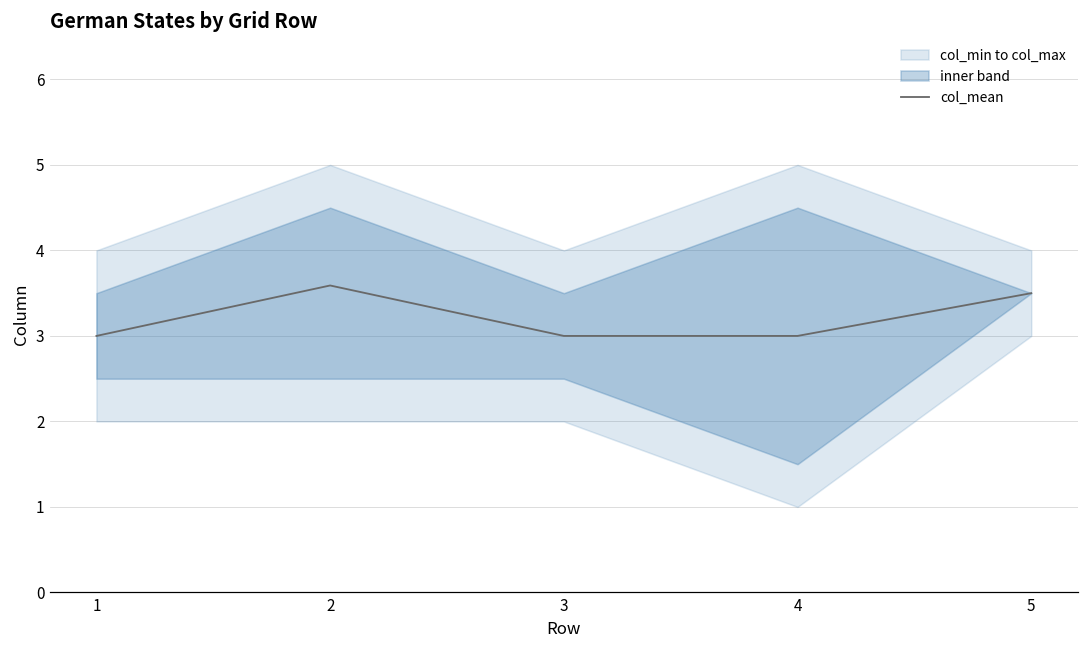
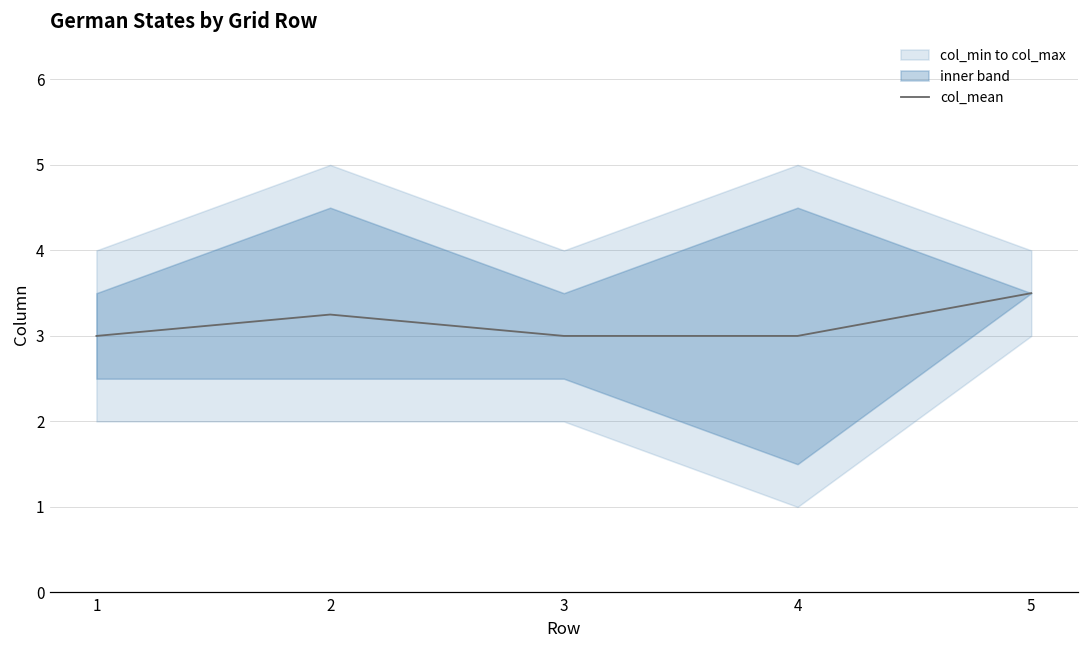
col_mean, 2: 3.6 -> 3.3
